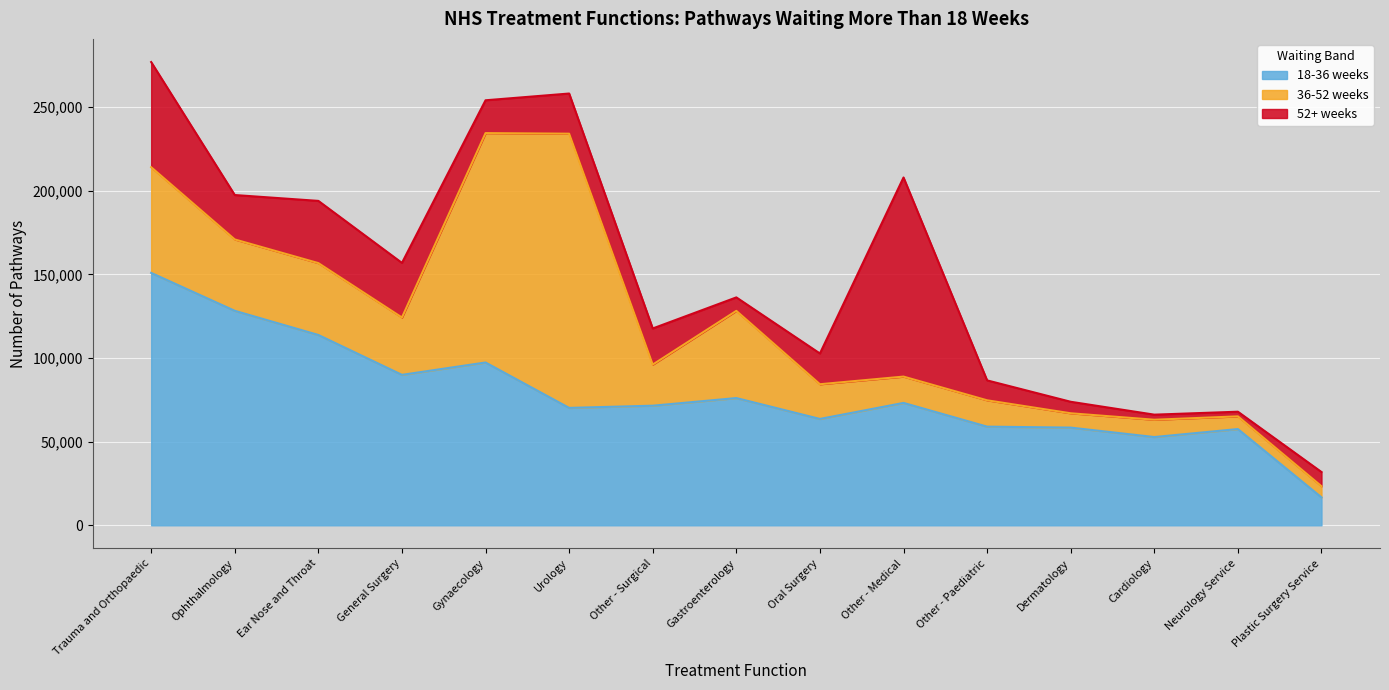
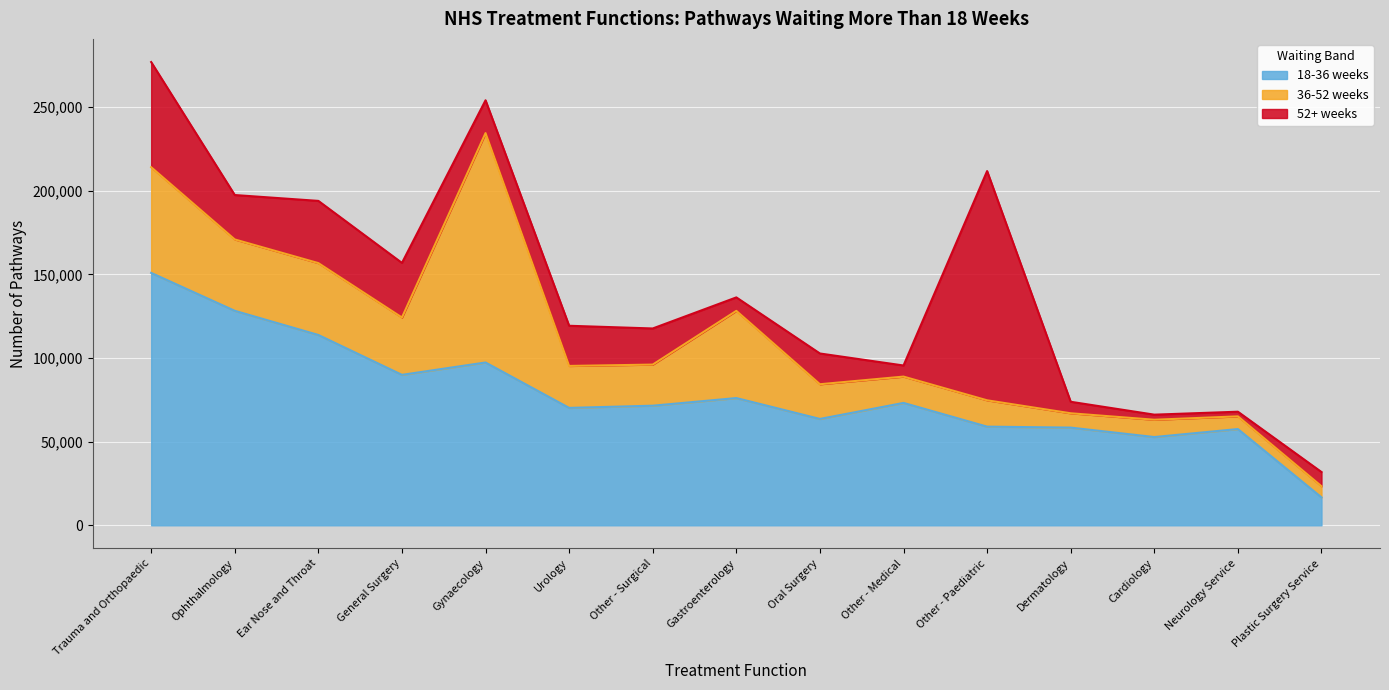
36-52 weeks, Urology: 164,000 -> 25,000
52+ weeks, Other - Medical: 119,000 -> 7,000
52+ weeks, Other - Paediatric: 12,000 -> 137,000
